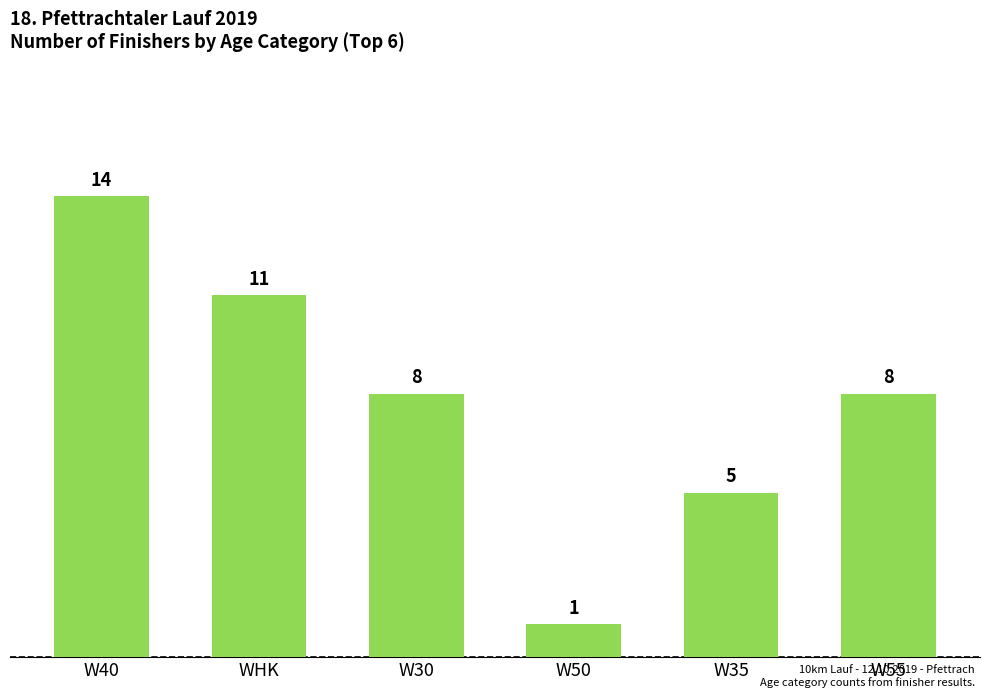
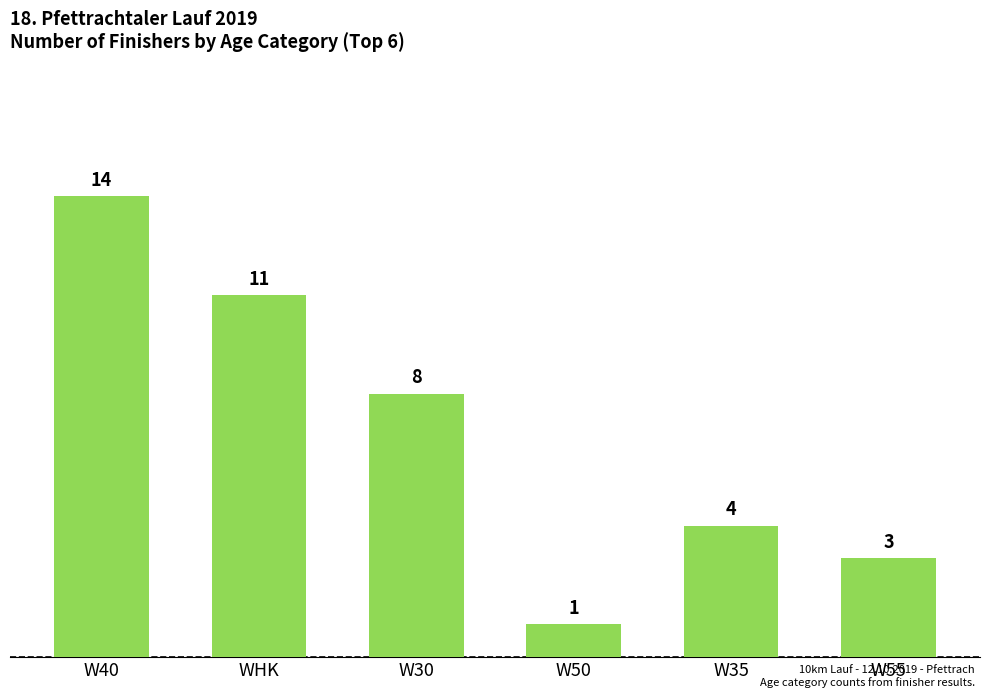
W35: 5 -> 4
W55: 8 -> 3
